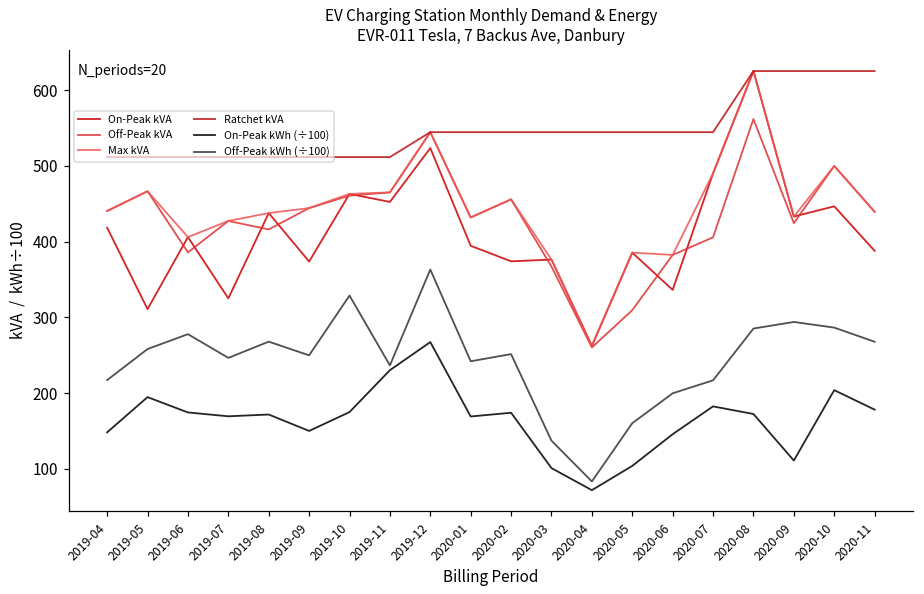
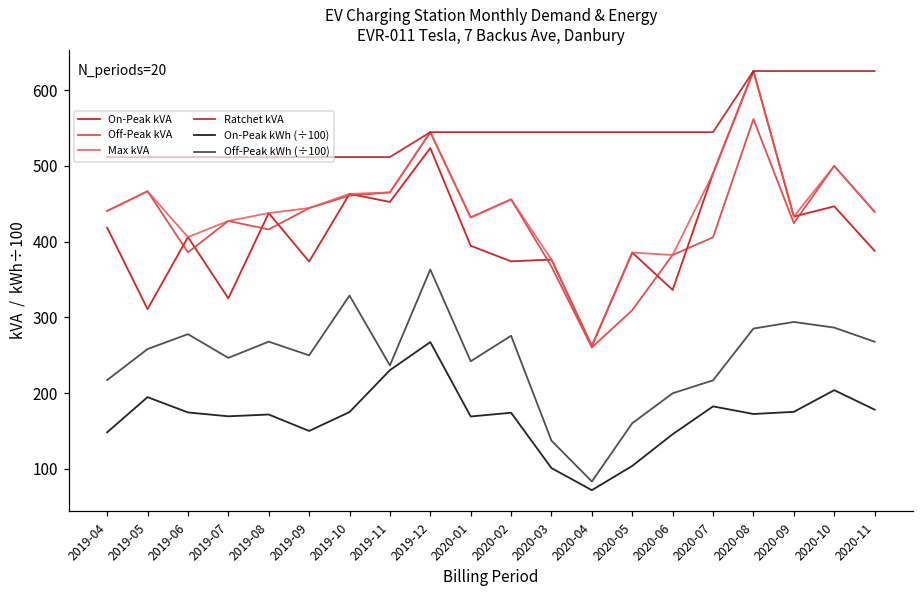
Off-Peak kWh (÷100), 2020-02: 250 -> 280
On-Peak kWh (÷100), 2020-09: 110 -> 180
